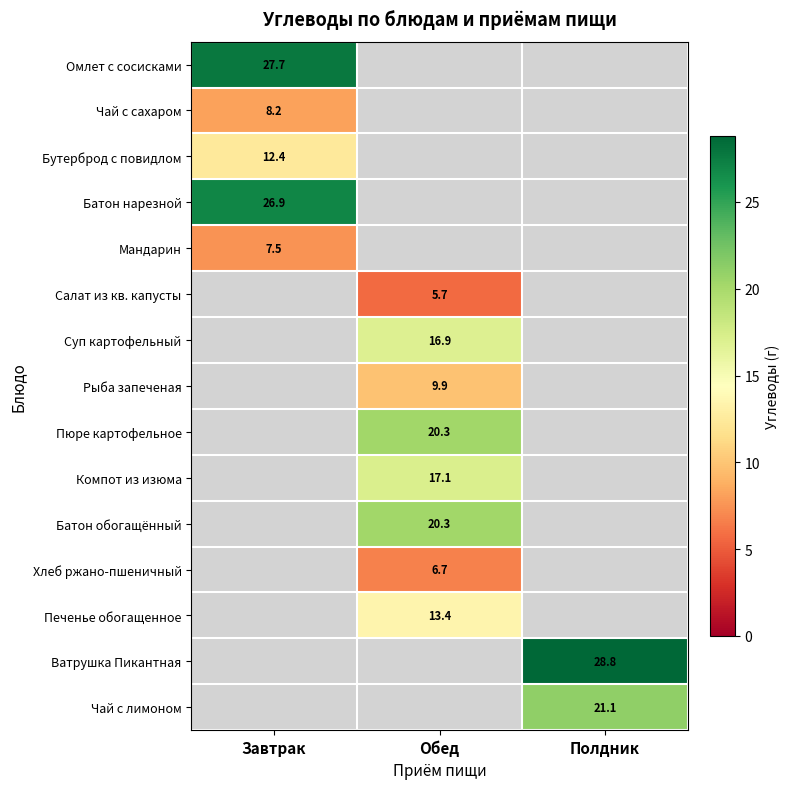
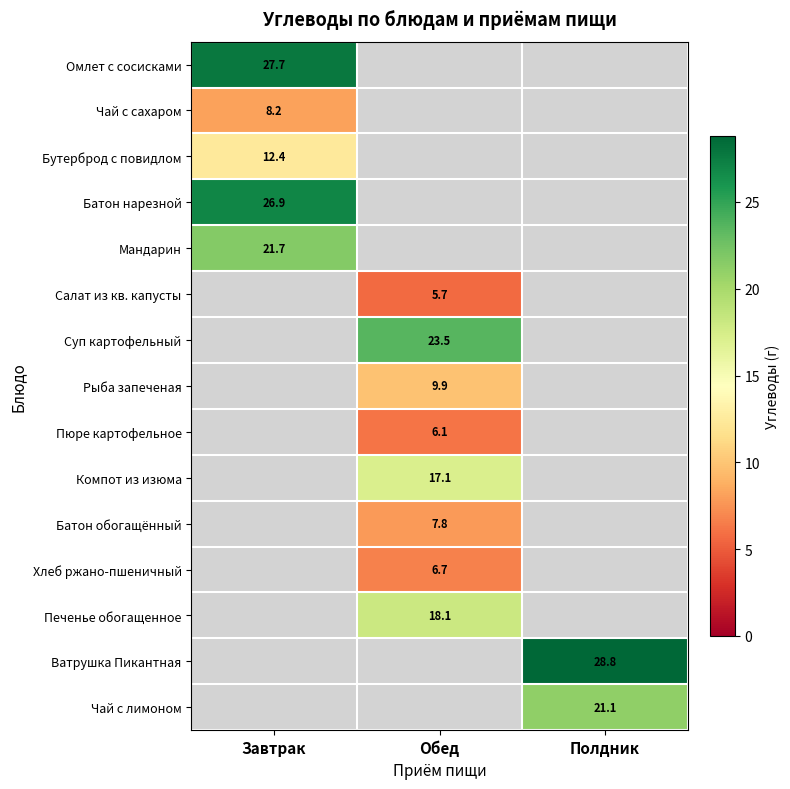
Мандарин, Завтрак: 7.5 -> 21.7
Суп картофельный, Обед: 16.9 -> 23.5
Пюре картофельное, Обед: 20.3 -> 6.1
Батон обогащённый, Обед: 20.3 -> 7.8
Печенье обогащенное, Обед: 13.4 -> 18.1
